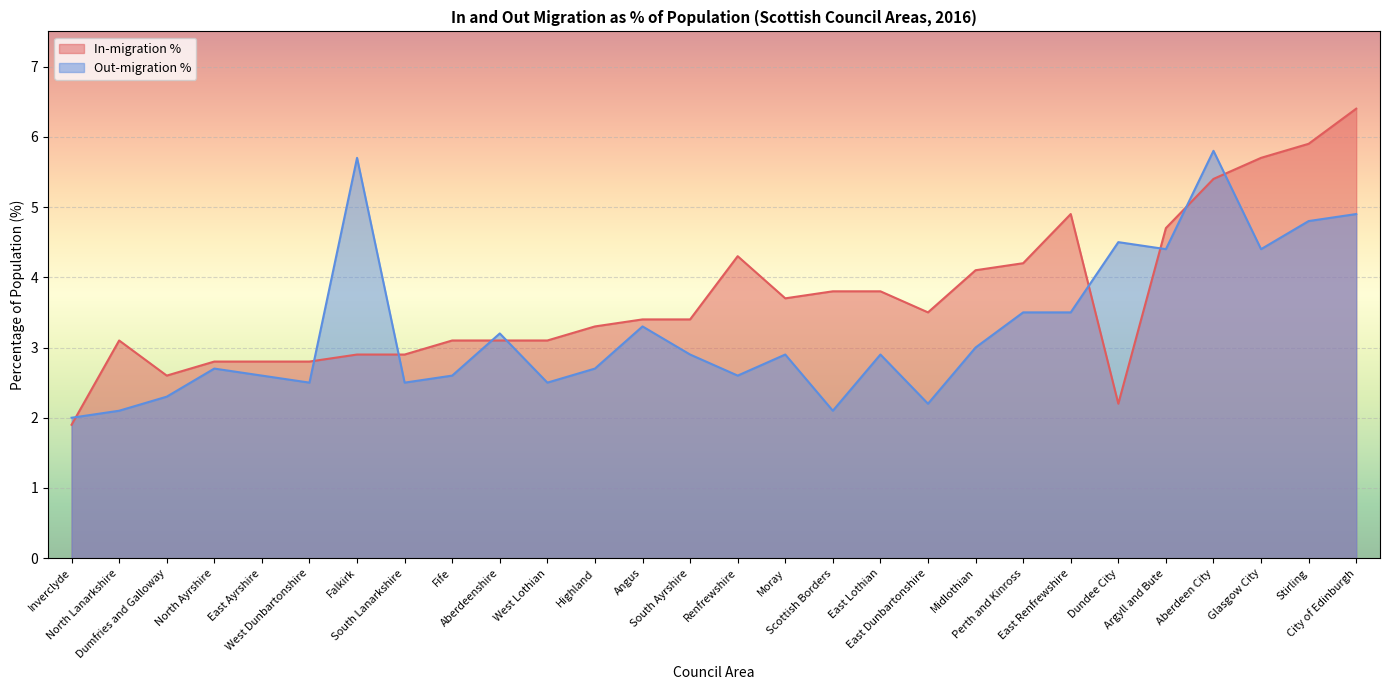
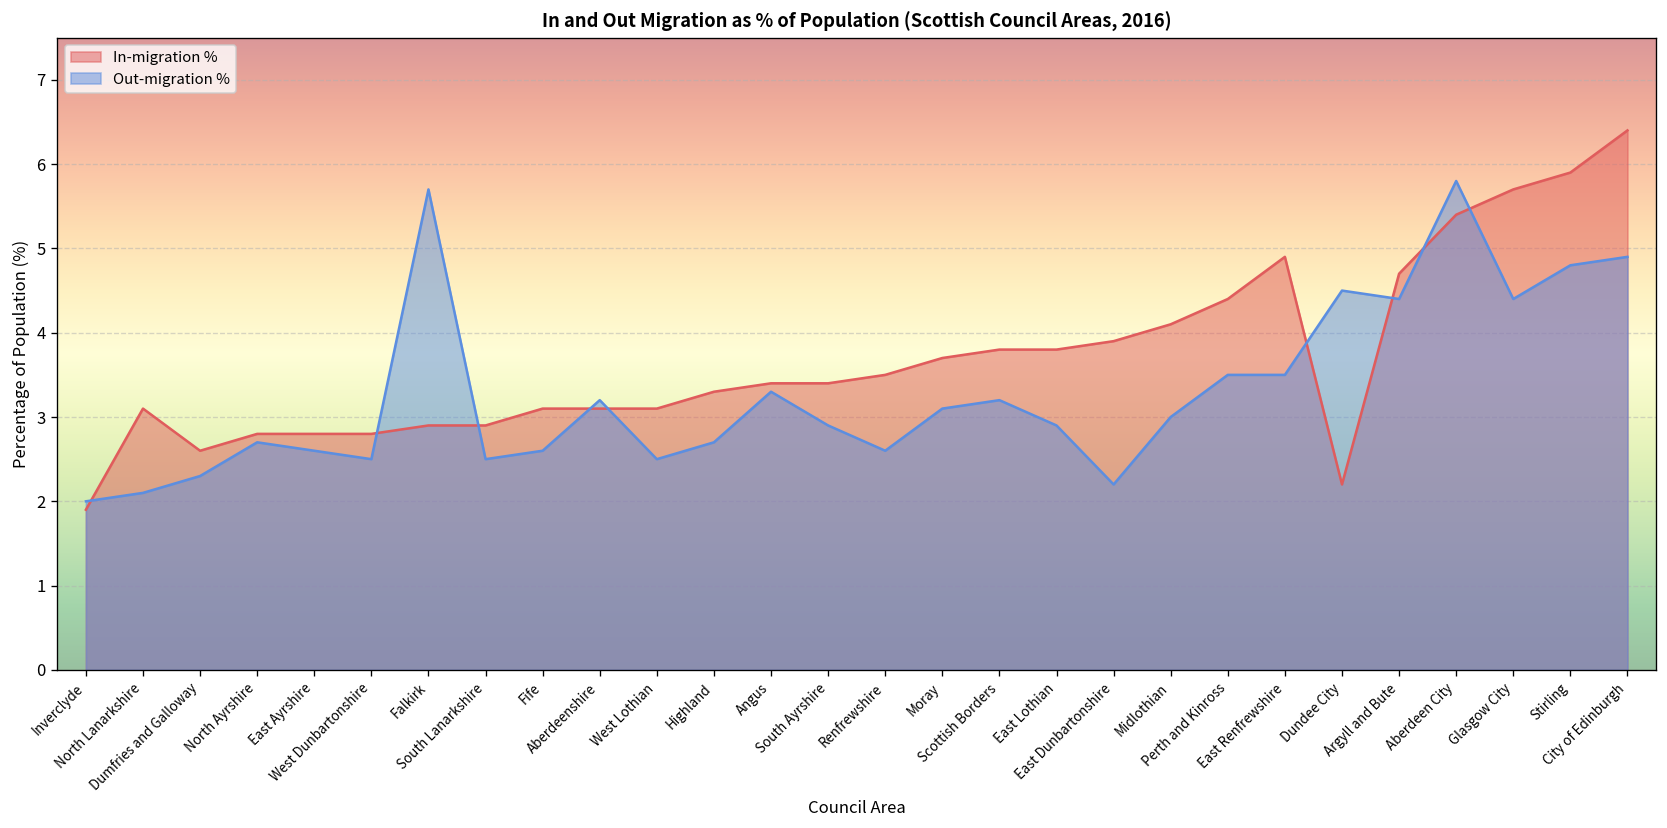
In-migration %, Renfrewshire: 4.3 -> 3.5
Out-migration %, Moray: 2.9 -> 3.1
Out-migration %, Scottish Borders: 2.1 -> 3.2
In-migration %, East Dunbartonshire: 3.5 -> 3.9
In-migration %, Perth and Kinross: 4.2 -> 4.4
